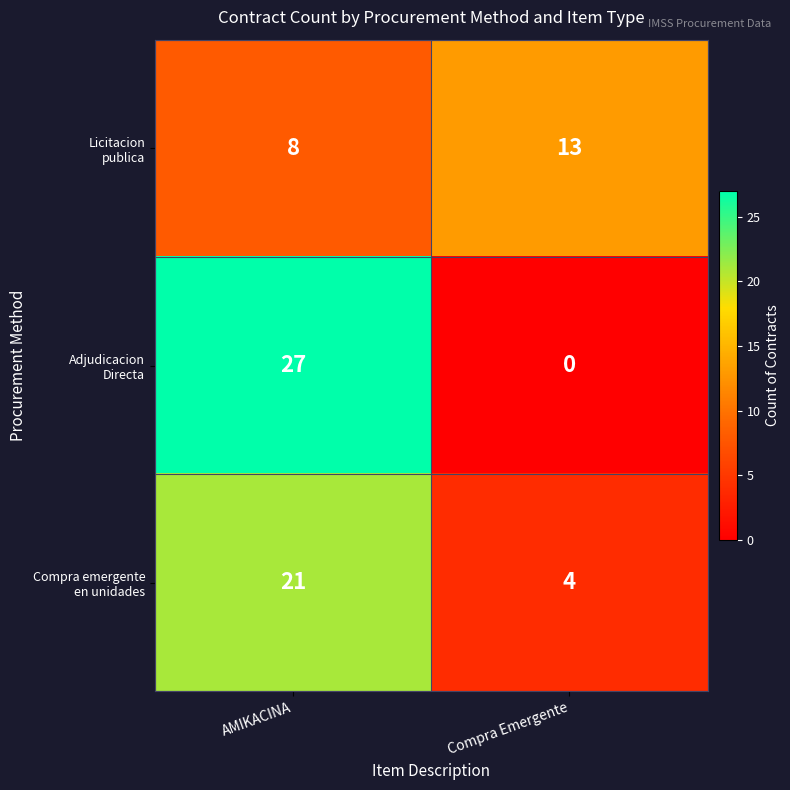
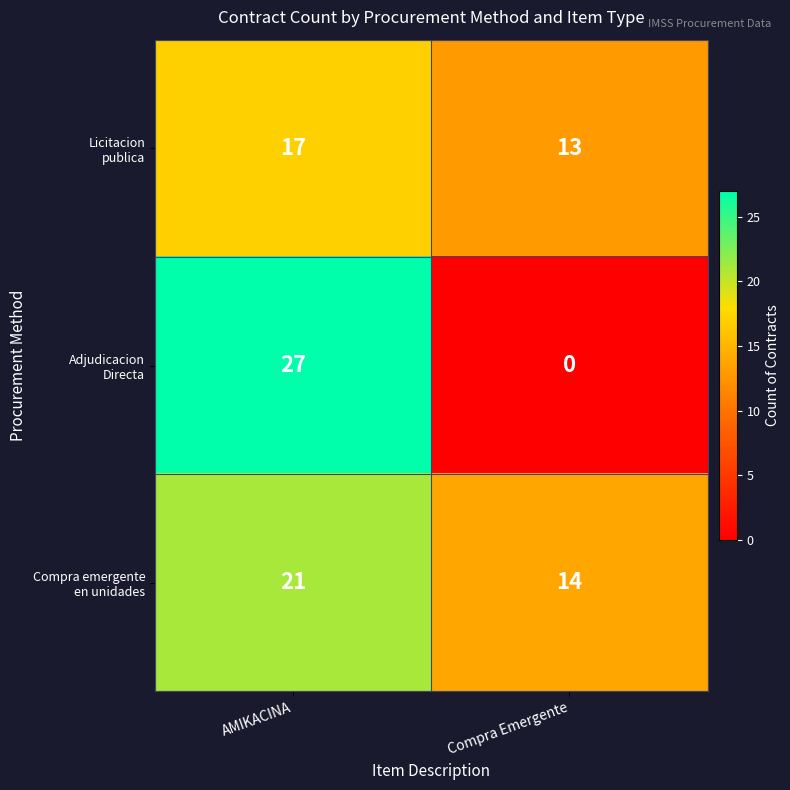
Licitacion publica, AMIKACINA: 8 -> 17
Compra emergente en unidades, Compra Emergente: 4 -> 14
